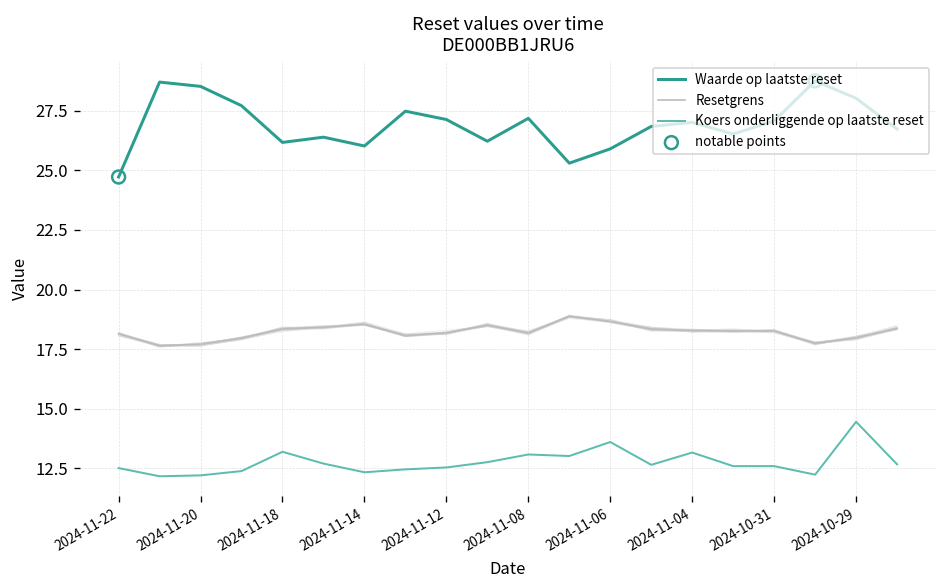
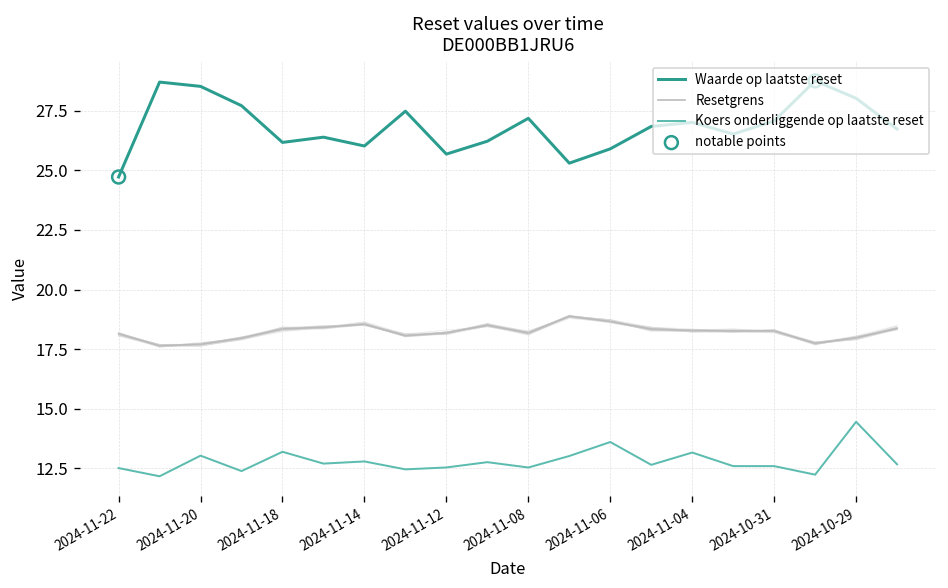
Koers onderliggende op laatste reset, 2024-11-20: 12.2 -> 13.0
Koers onderliggende op laatste reset, 2024-11-14: 12.3 -> 12.8
Waarde op laatste reset, 2024-11-12: 27.1 -> 25.7
Koers onderliggende op laatste reset, 2024-11-08: 13.1 -> 12.5
